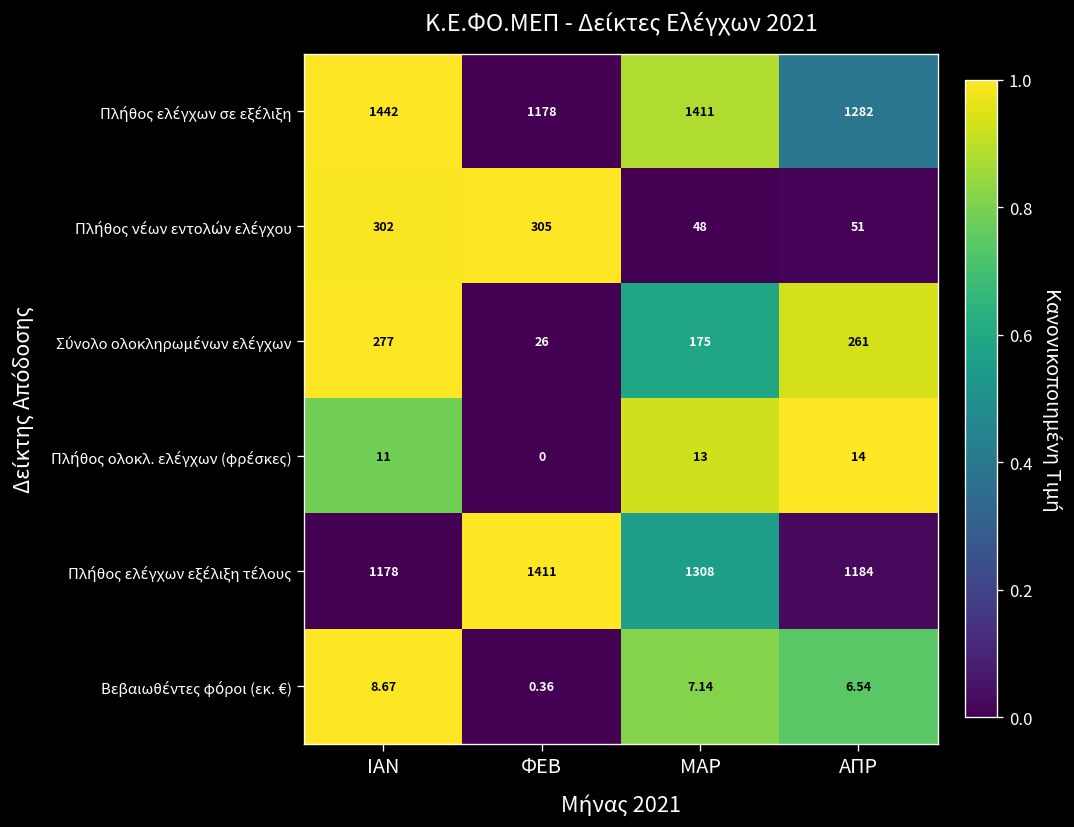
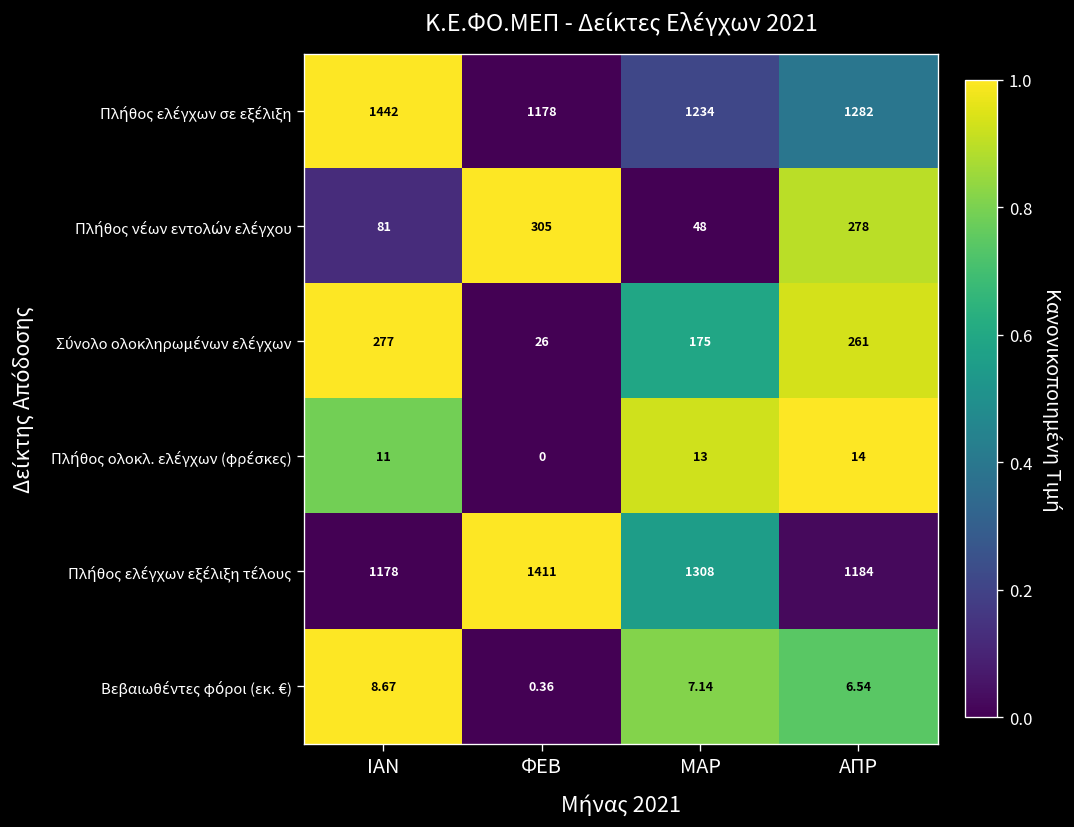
Πλήθος ελέγχων σε εξέλιξη, ΜΑΡ: 1411 -> 1234
Πλήθος νέων εντολών ελέγχου, ΙΑΝ: 302 -> 81
Πλήθος νέων εντολών ελέγχου, ΑΠΡ: 51 -> 278
